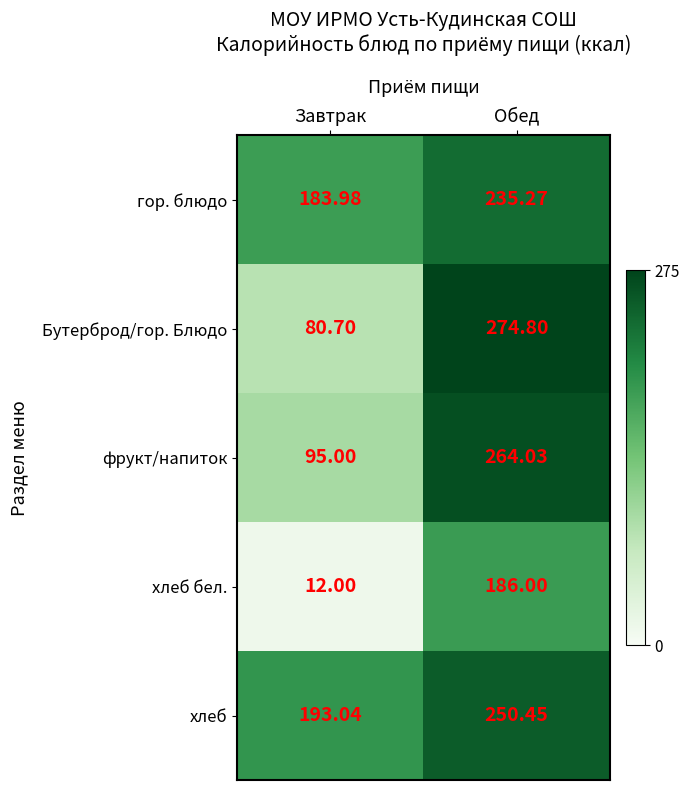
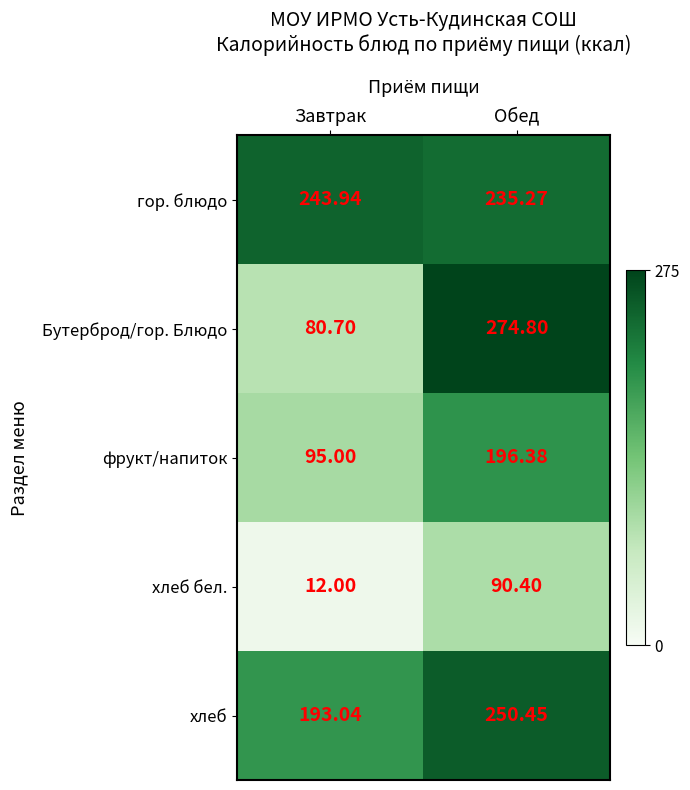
гор. блюдо, Завтрак: 183.98 -> 243.94
фрукт/напиток, Обед: 264.03 -> 196.38
хлеб бел., Обед: 186.00 -> 90.40
